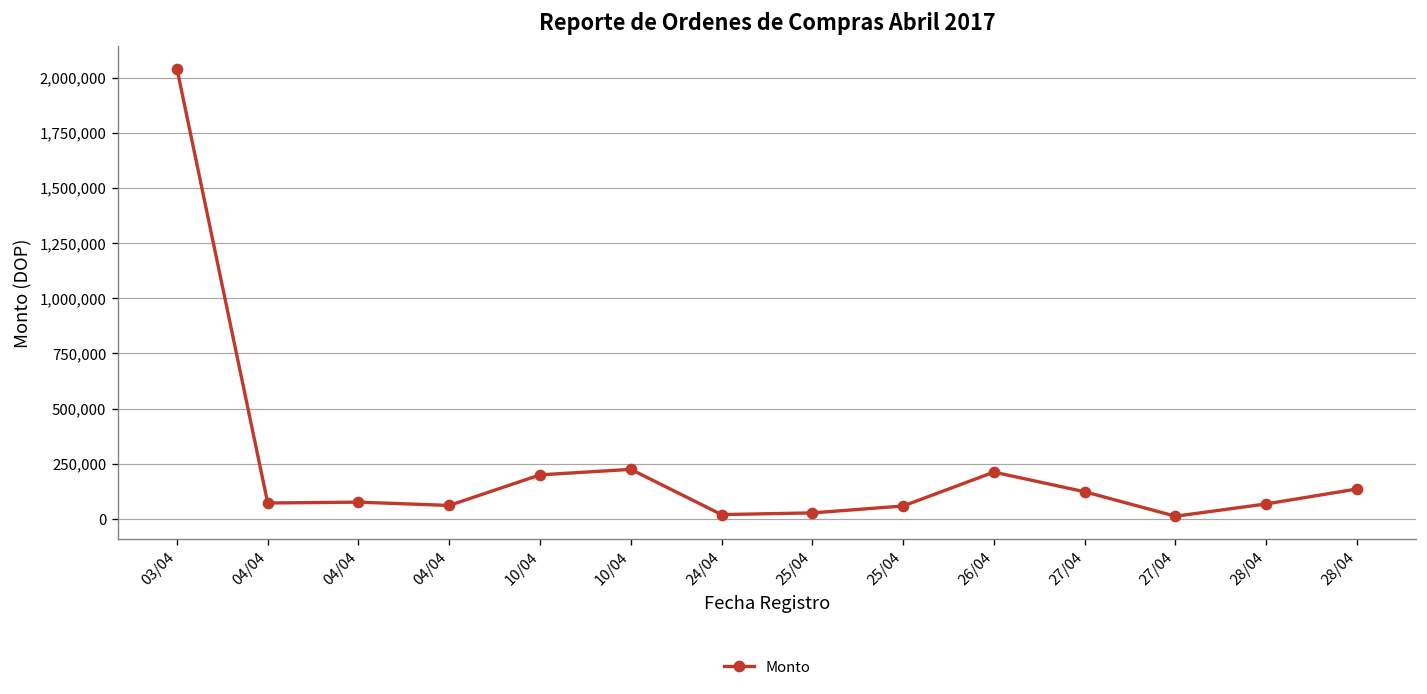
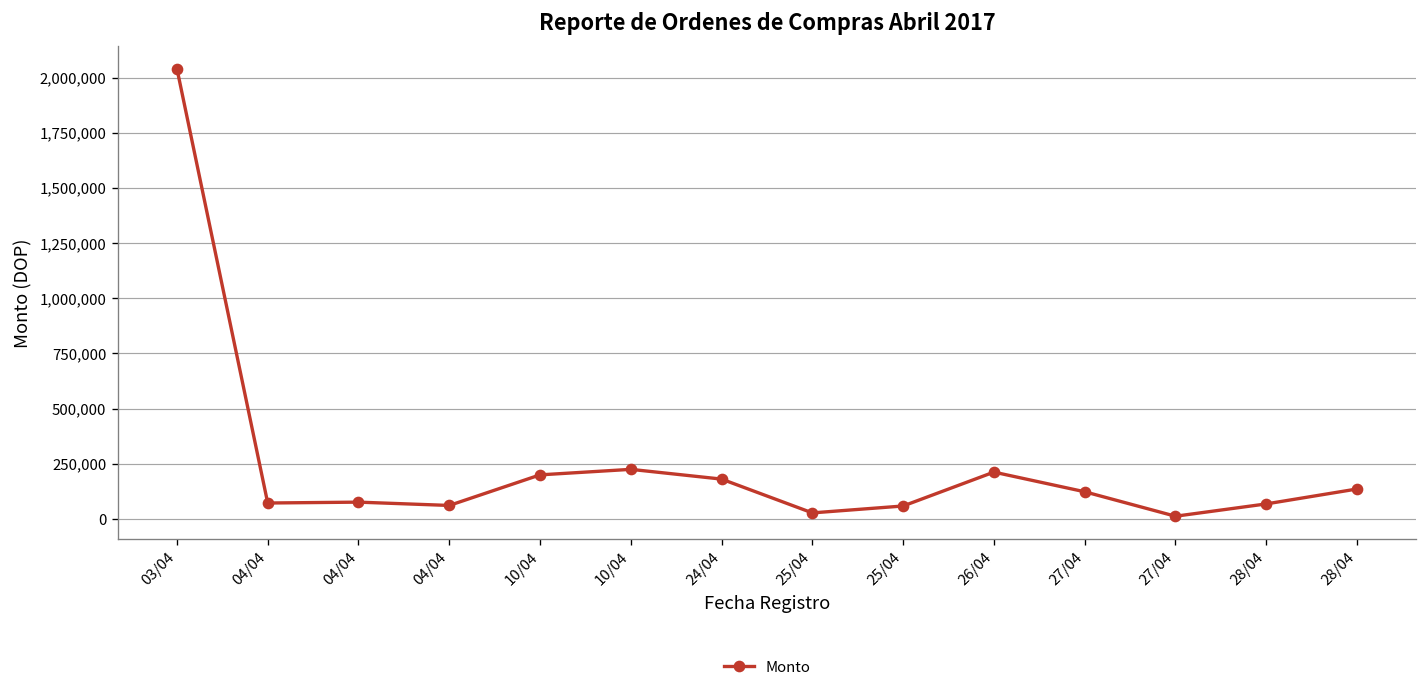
24/04: 20,000 -> 180,000
